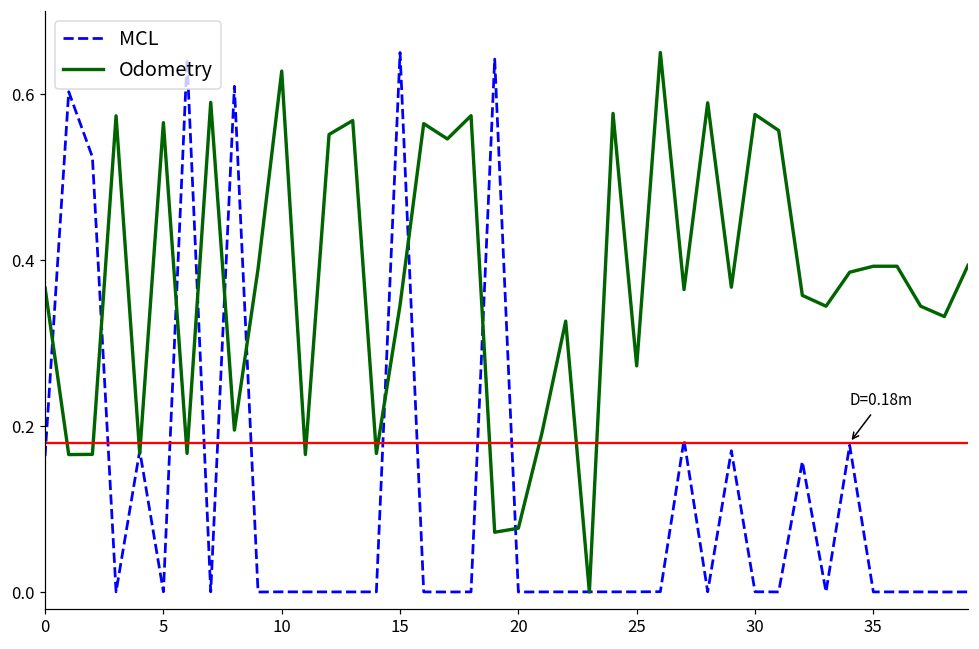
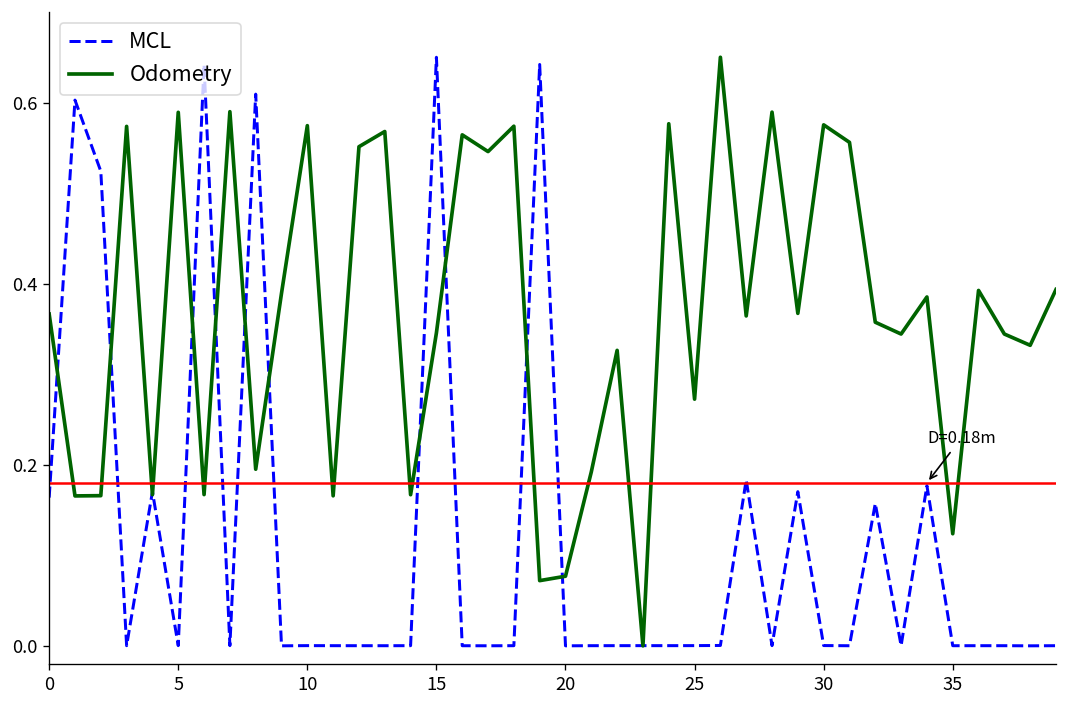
Odometry, 5: 0.57 -> 0.59
Odometry, 10: 0.63 -> 0.57
Odometry, 35: 0.39 -> 0.12
